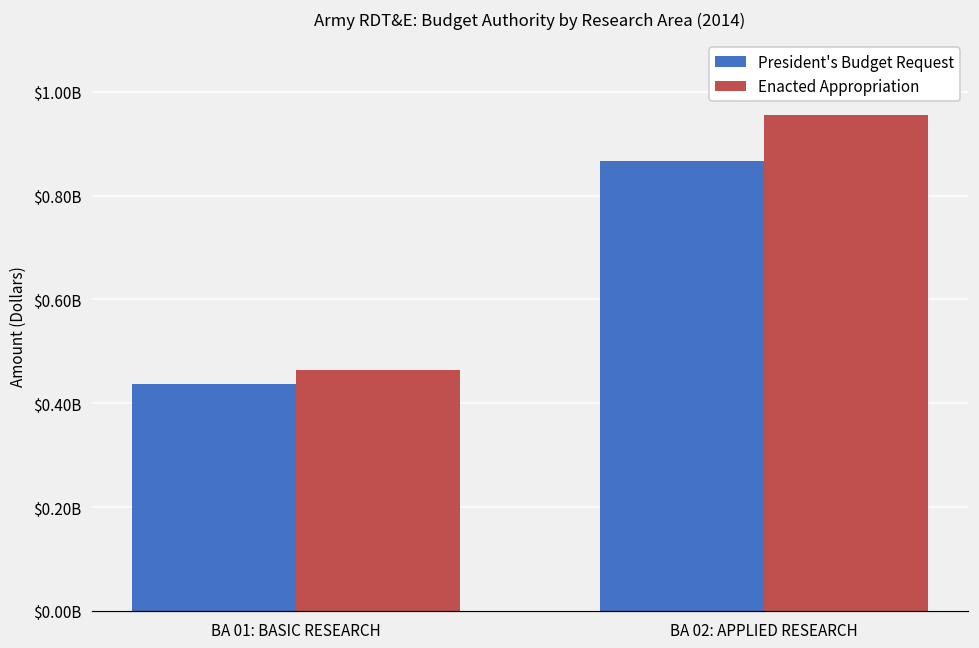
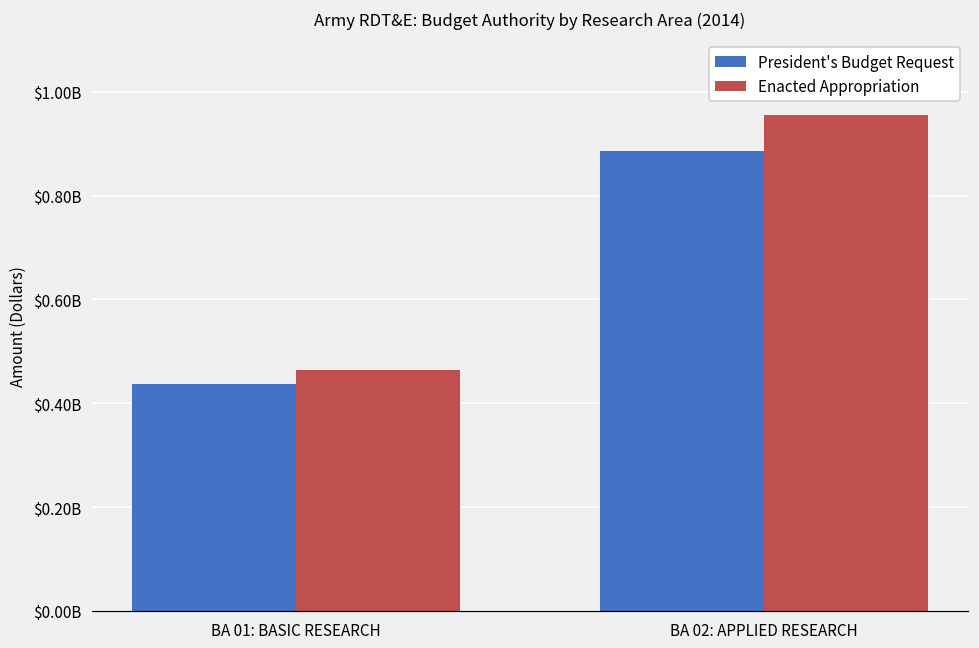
President's Budget Request, BA 02: APPLIED RESEARCH: $870000000 -> $890000000
